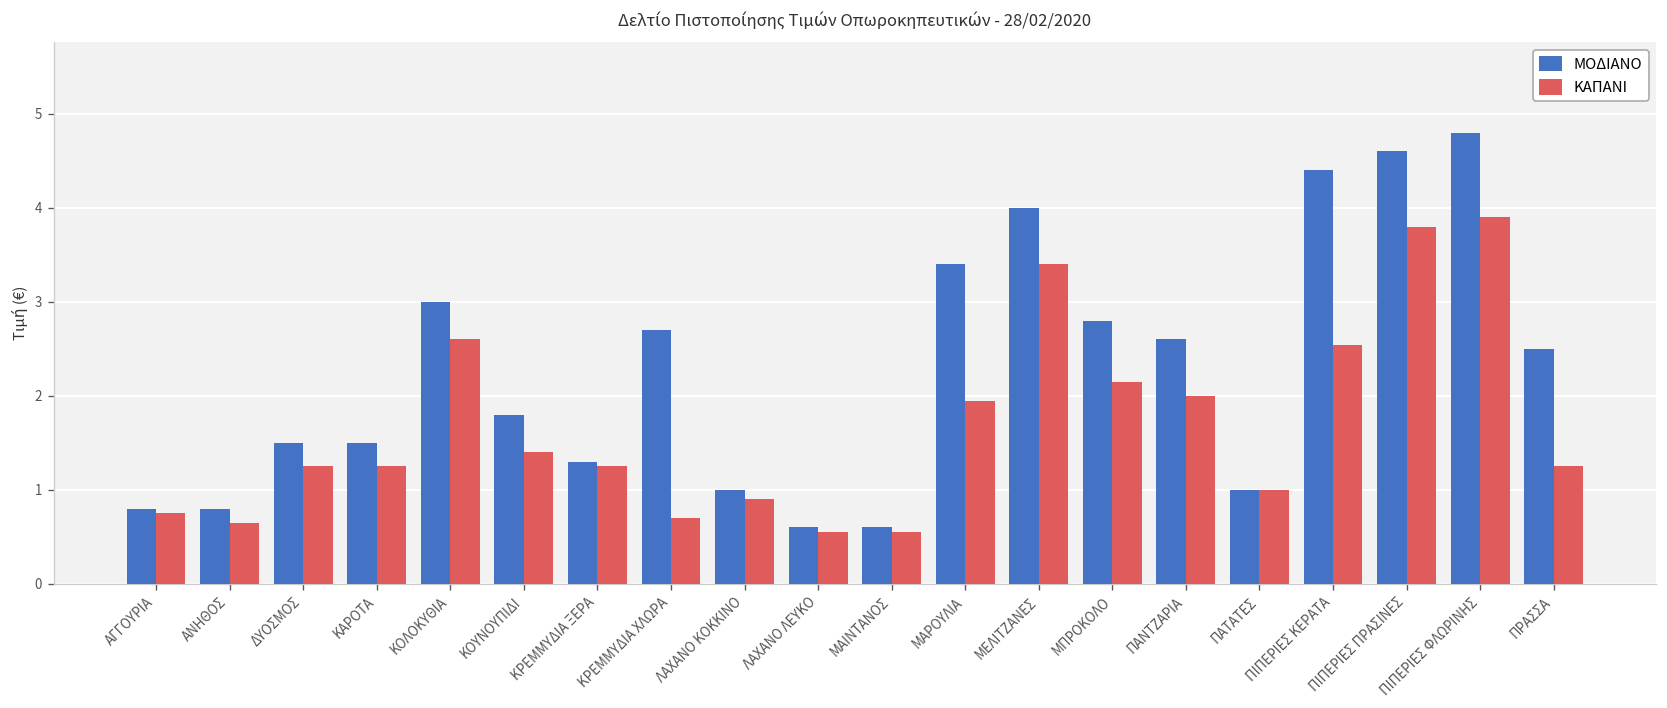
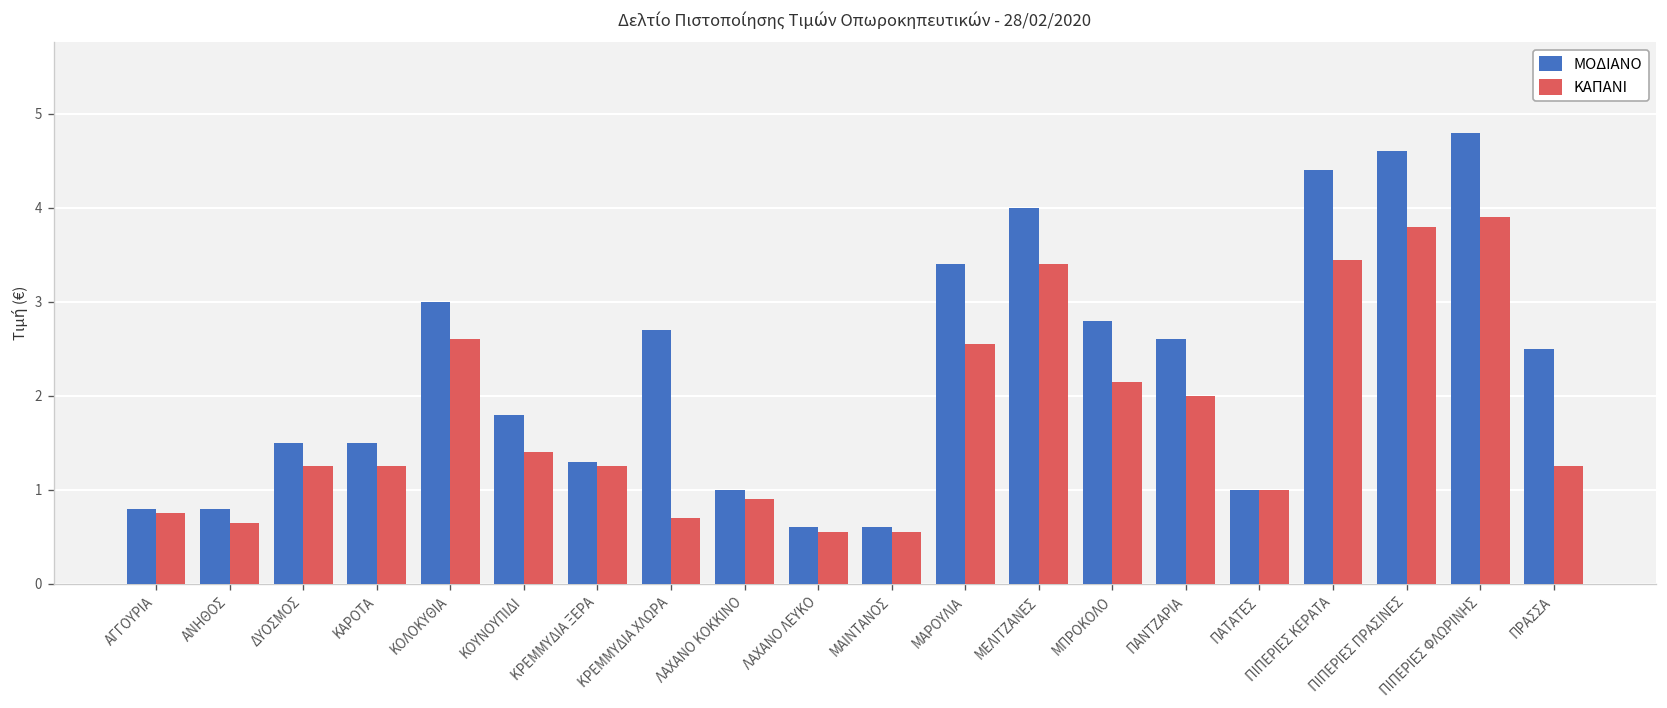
ΚΑΠΑΝΙ, ΜΑΡΟΥΛΙΑ: 1.9 -> 2.6
ΚΑΠΑΝΙ, ΠΙΠΕΡΙΕΣ ΚΕΡΑΤΑ: 2.5 -> 3.5
